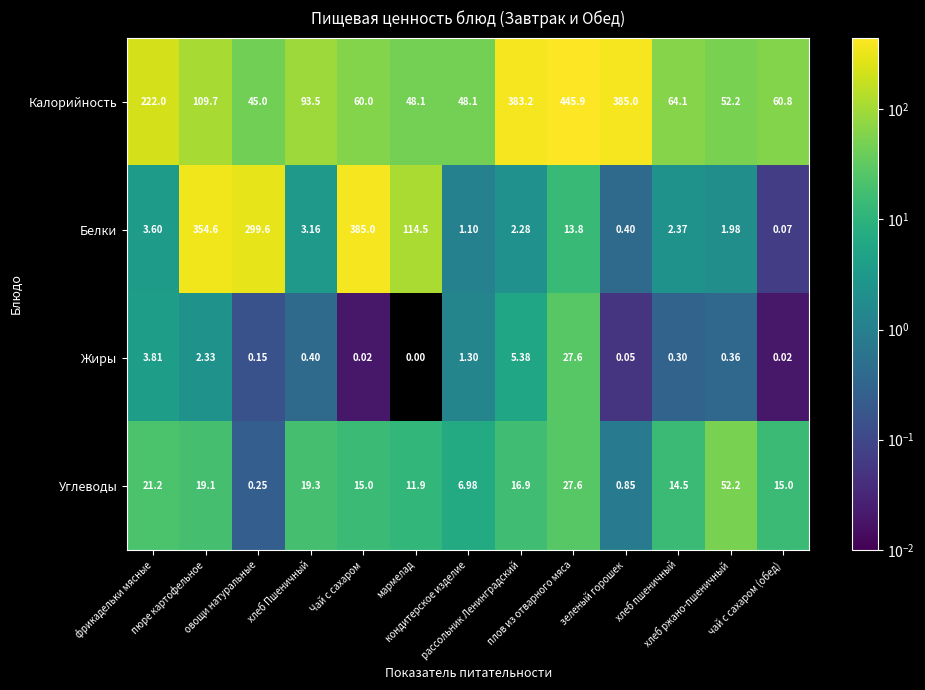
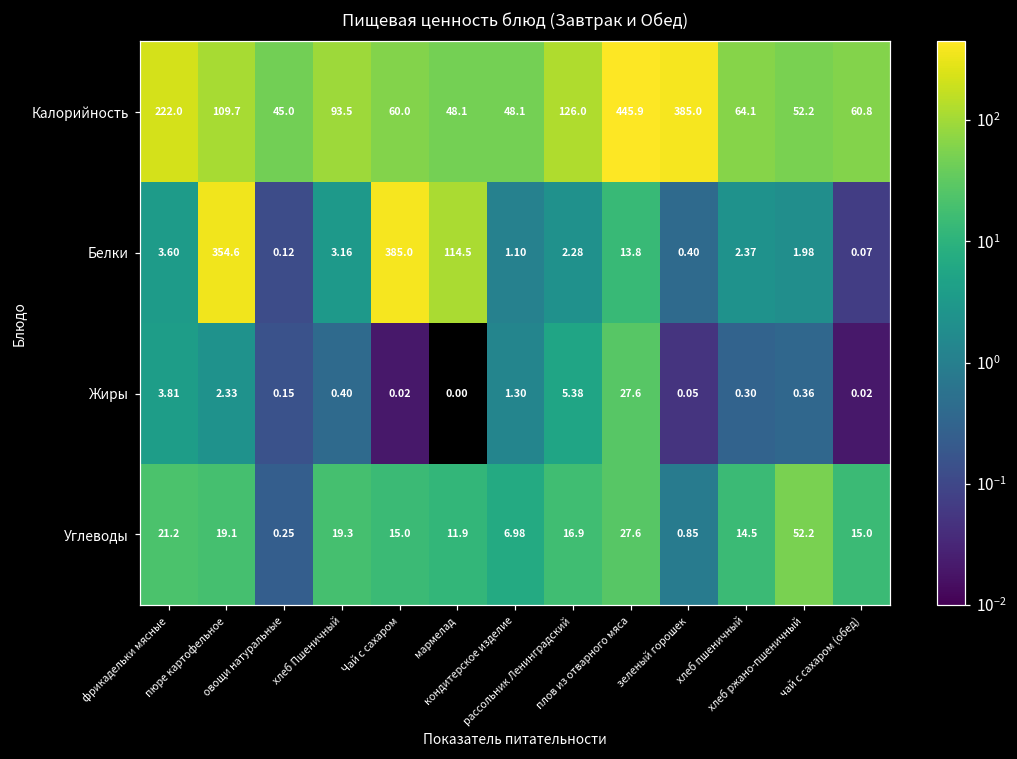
Калорийность, рассольник Ленинградский: 383.2 -> 126.0
Белки, овощи натуральные: 299.6 -> 0.12
